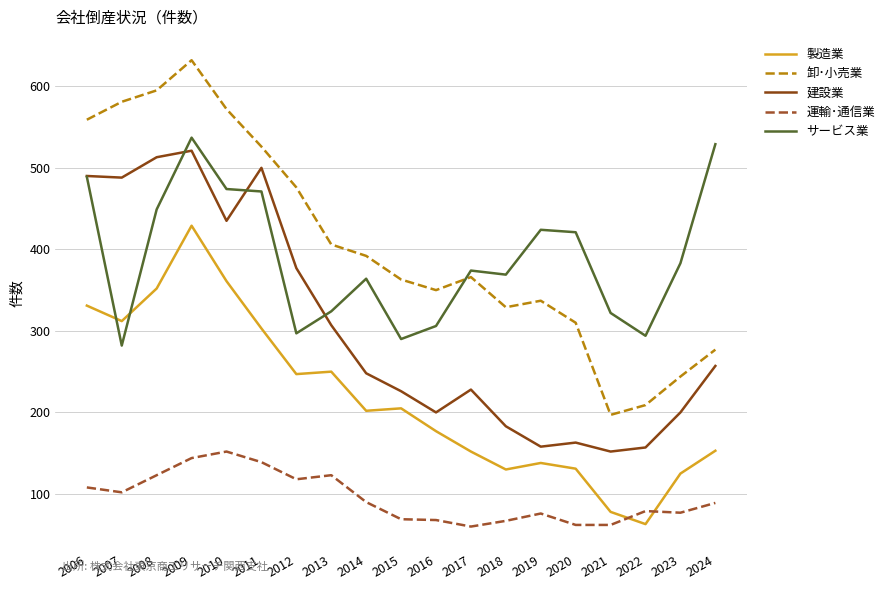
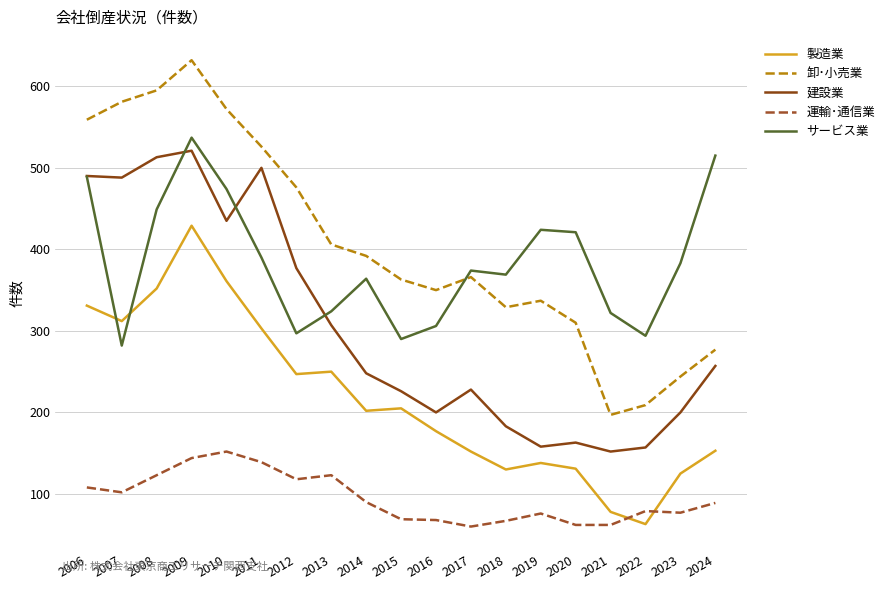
サービス業, 2011: 470 -> 390
サービス業, 2024: 530 -> 520
